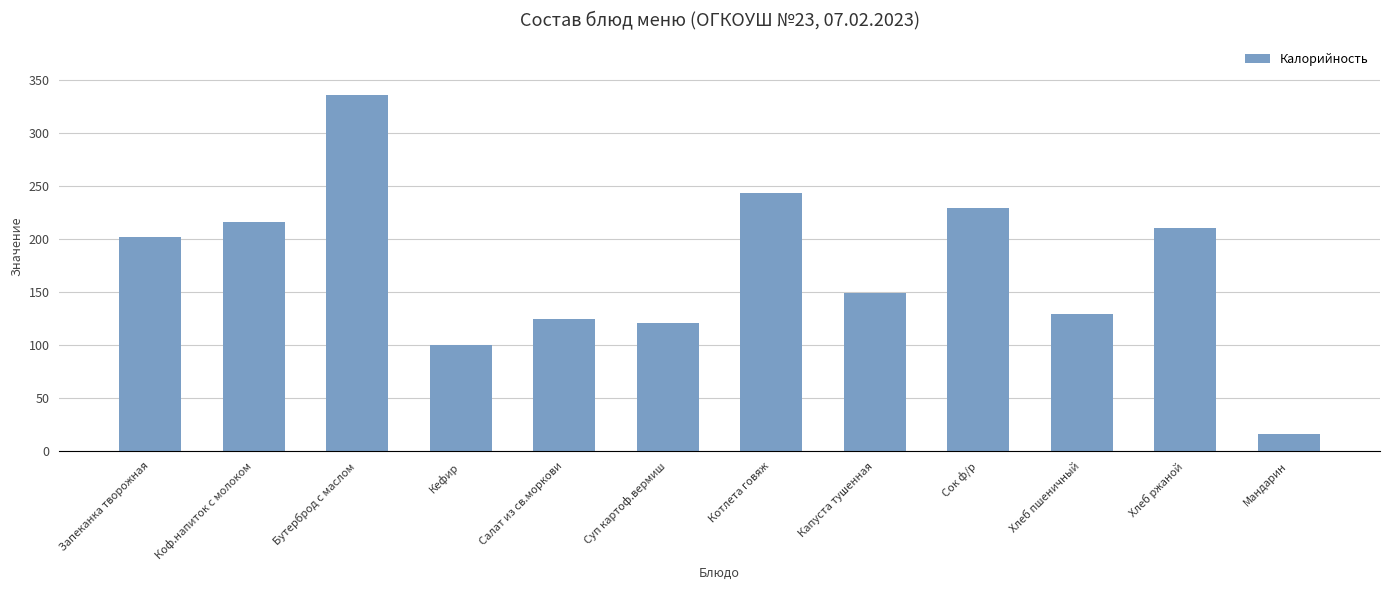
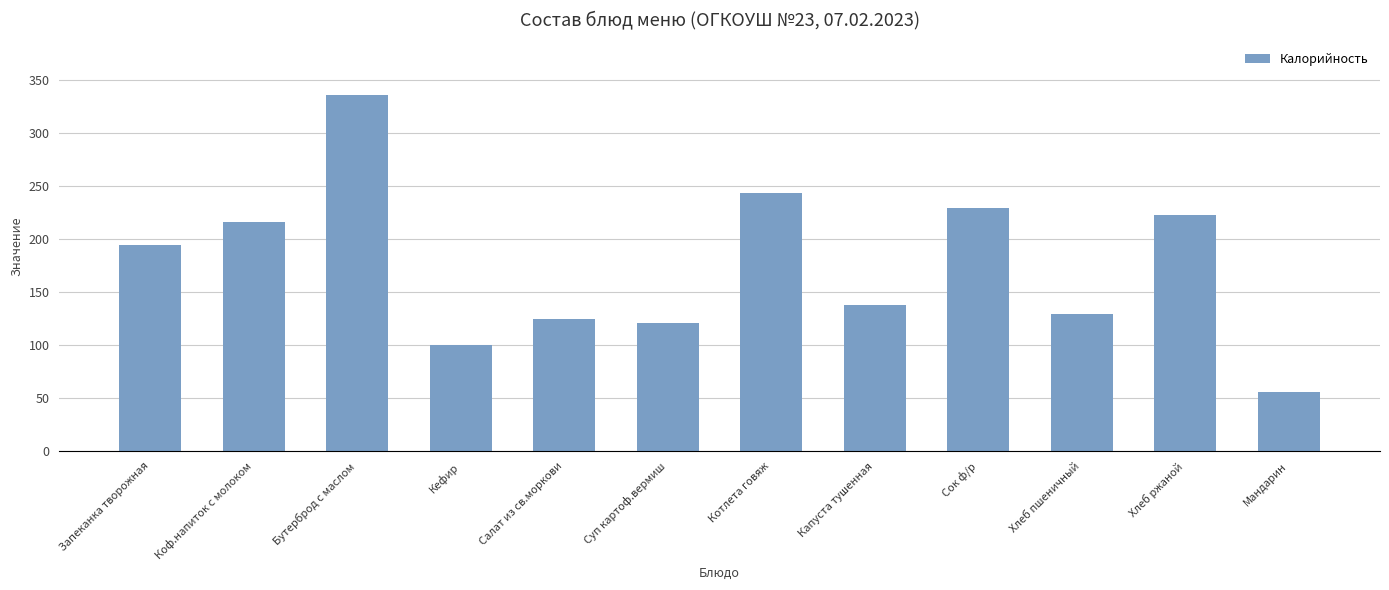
Запеканка творожная: 202 -> 194
Капуста тушенная: 149 -> 138
Хлеб ржаной: 210 -> 223
Мандарин: 16 -> 56
